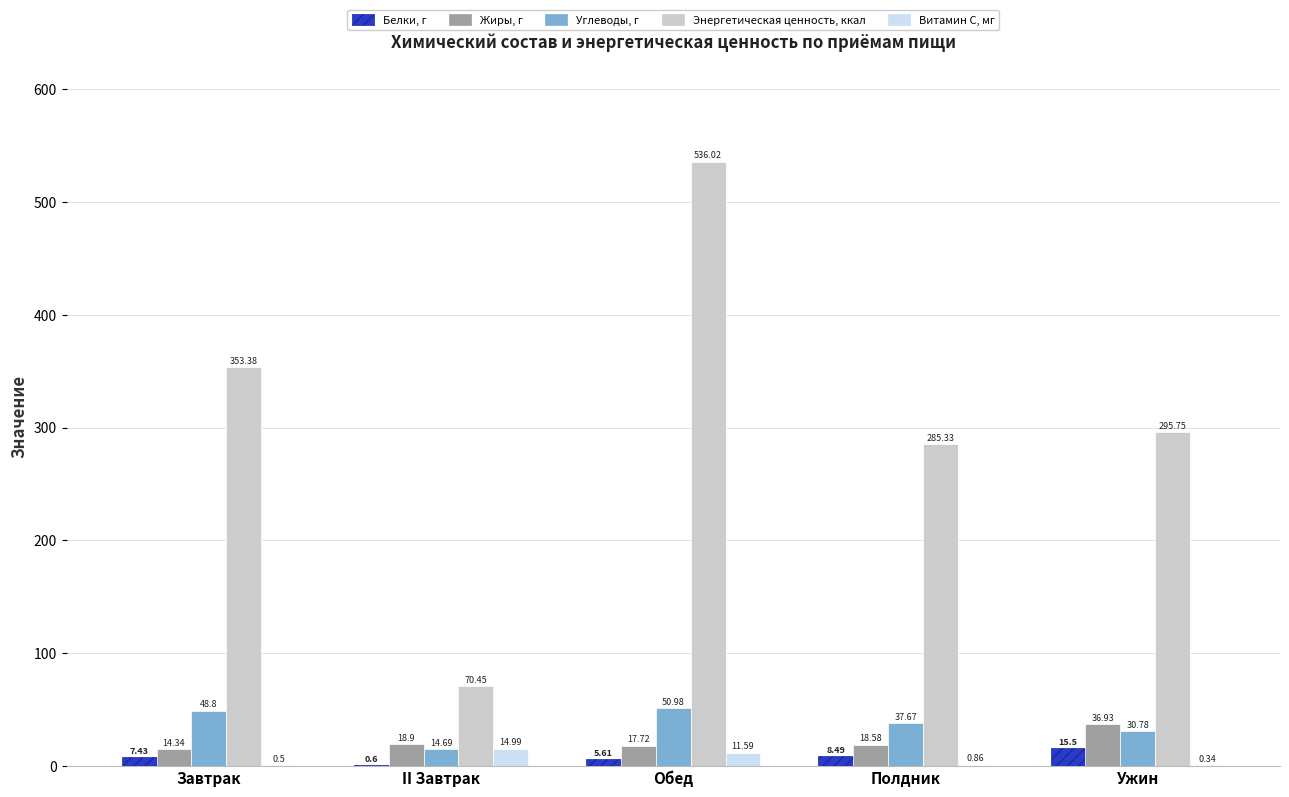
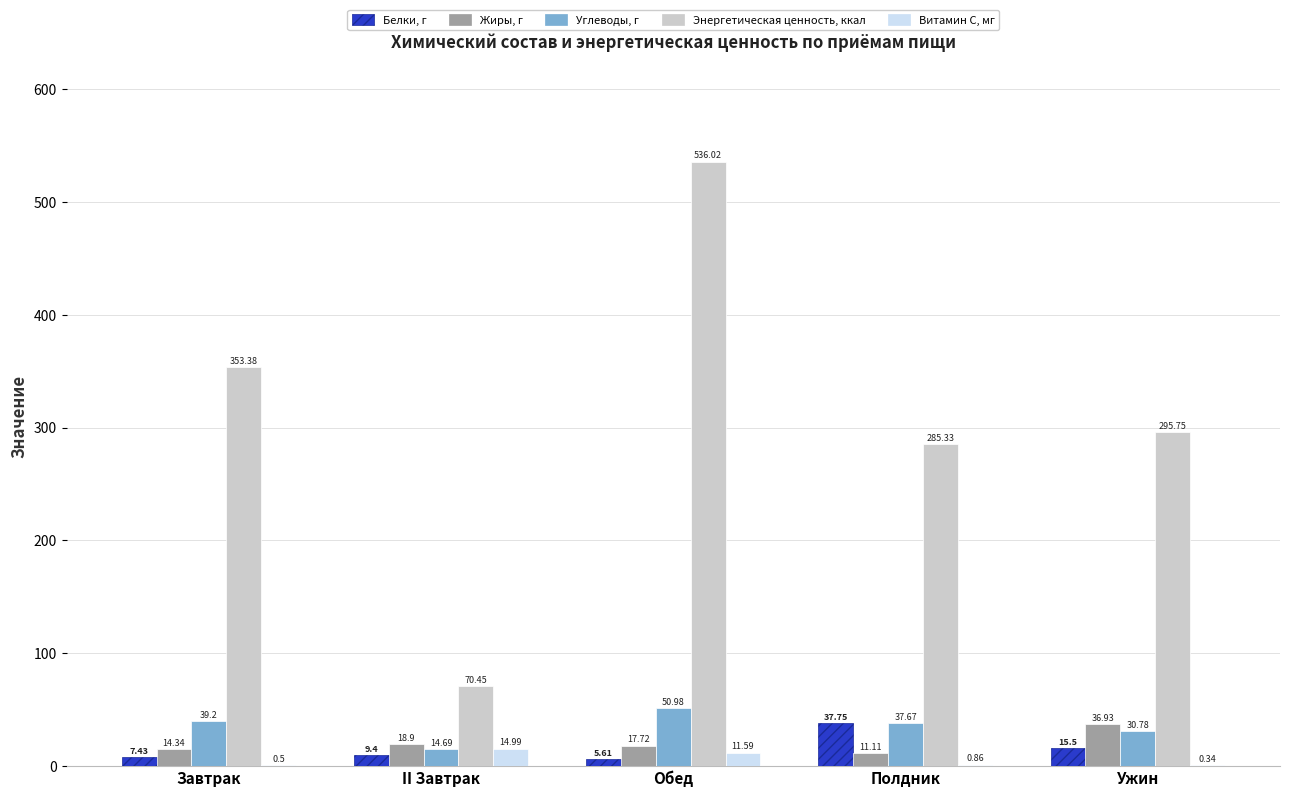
Углеводы, г, Завтрак: 48.8 -> 39.2
Белки, г, II Завтрак: 0.6 -> 9.4
Белки, г, Полдник: 8.49 -> 37.75
Жиры, г, Полдник: 18.58 -> 11.11
